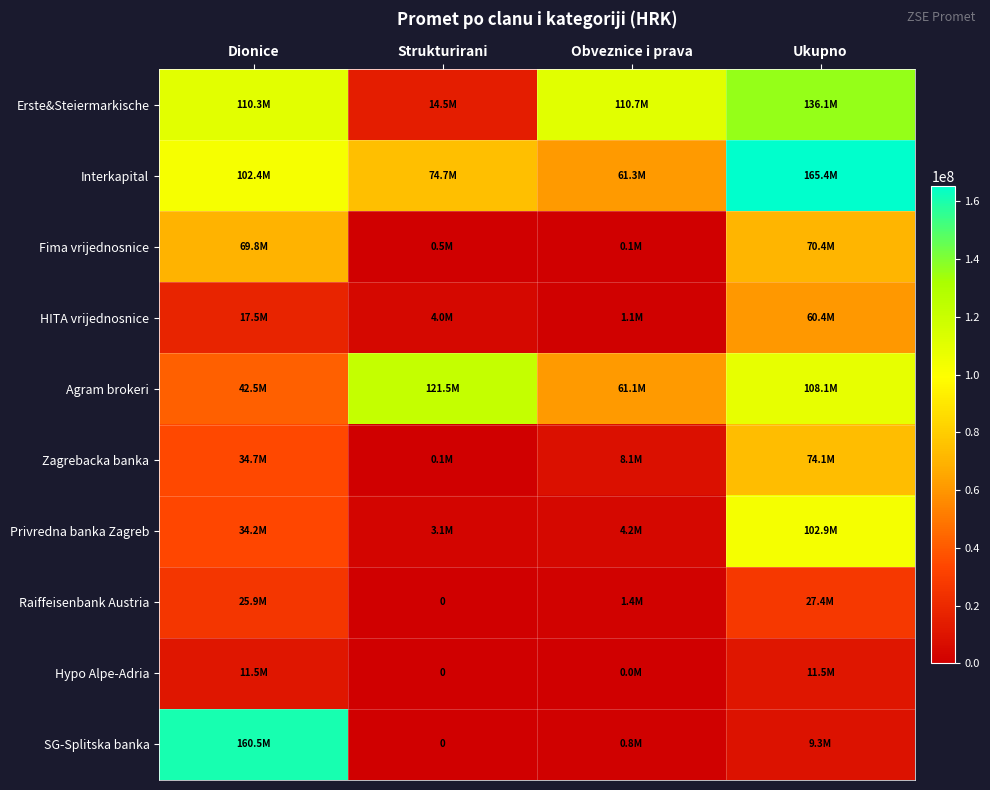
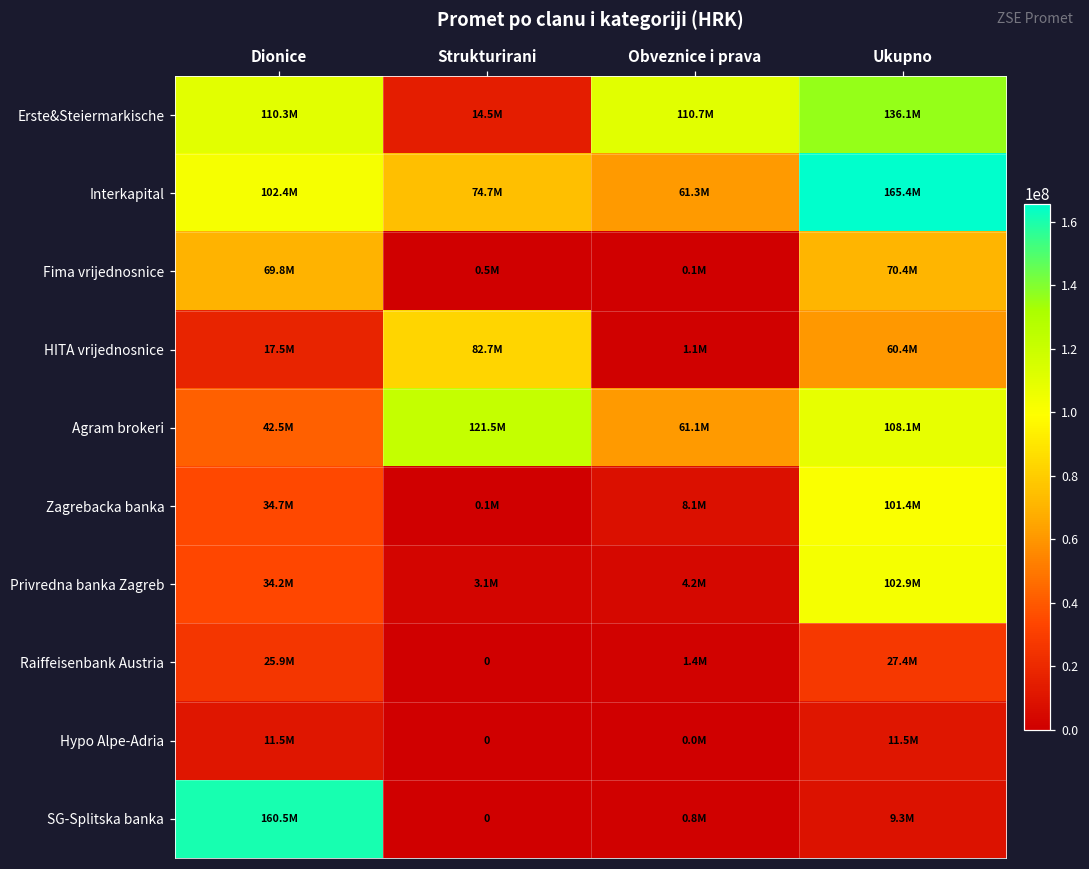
HITA vrijednosnice, Strukturirani: 4.0M -> 82.7M
Zagrebacka banka, Ukupno: 74.1M -> 101.4M
